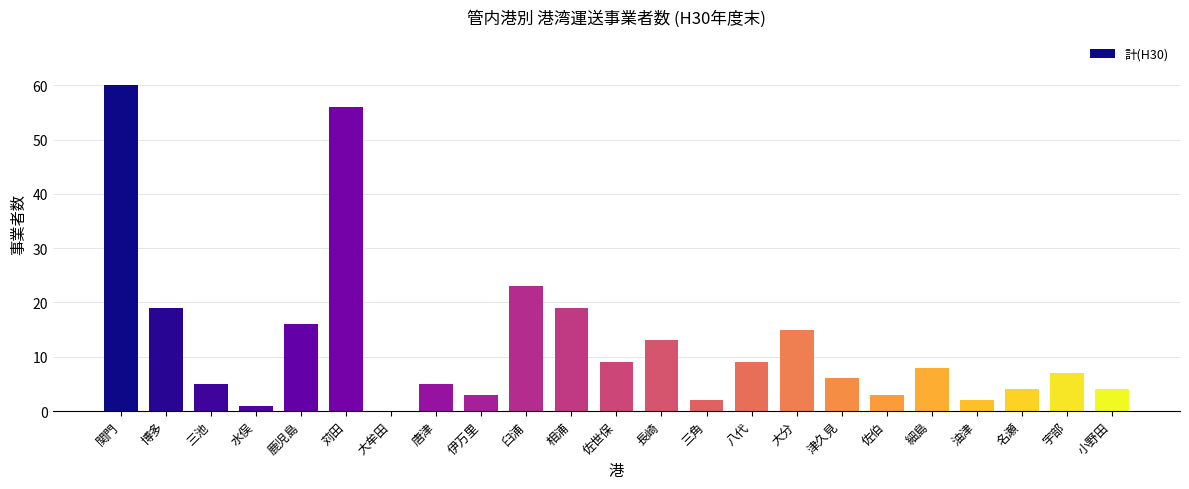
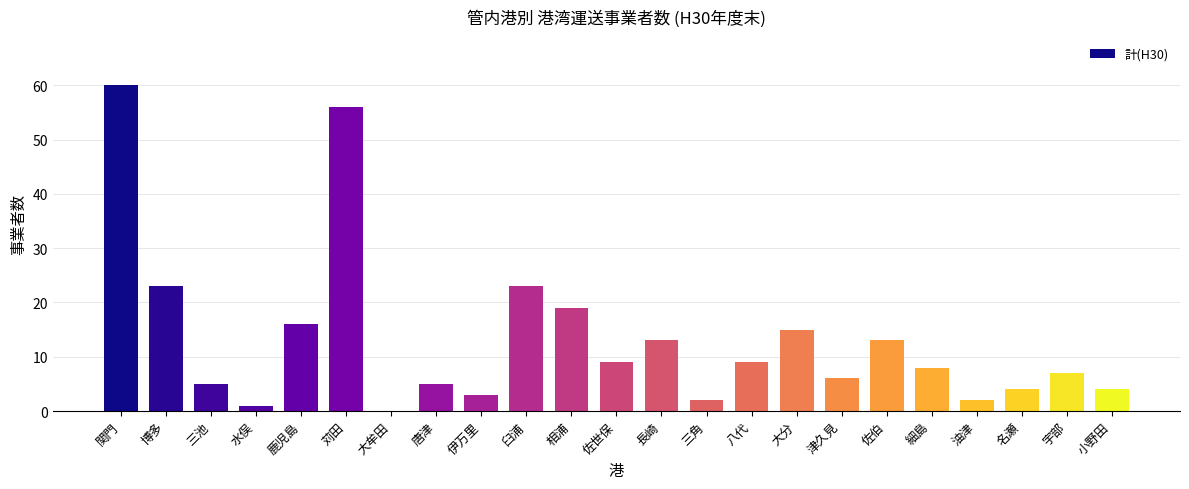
博多: 19 -> 23
佐伯: 3 -> 13
